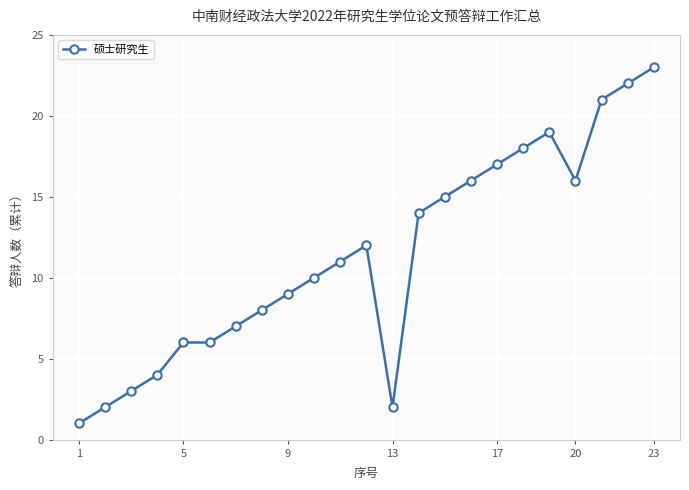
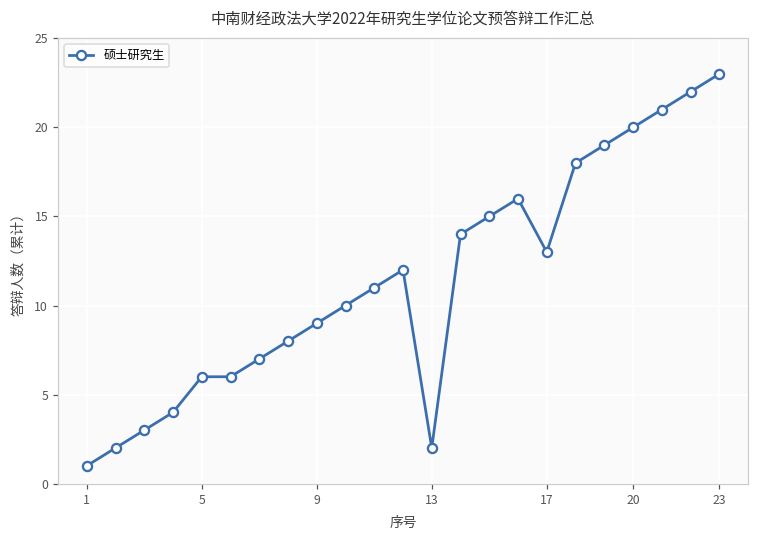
17: 17 -> 13
20: 16 -> 20
